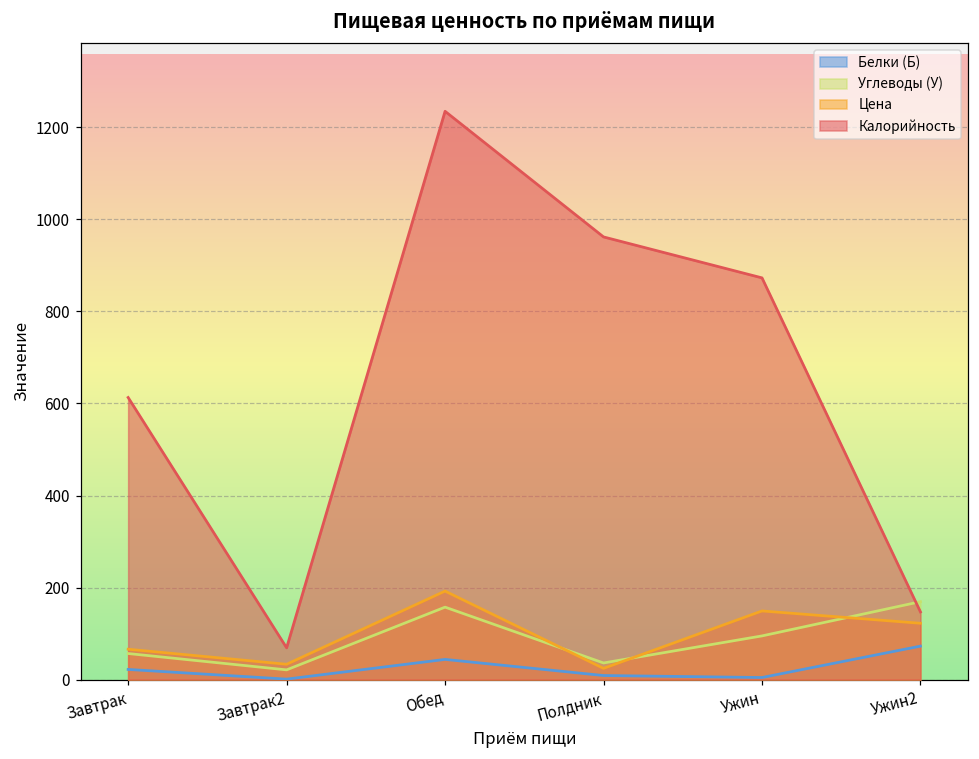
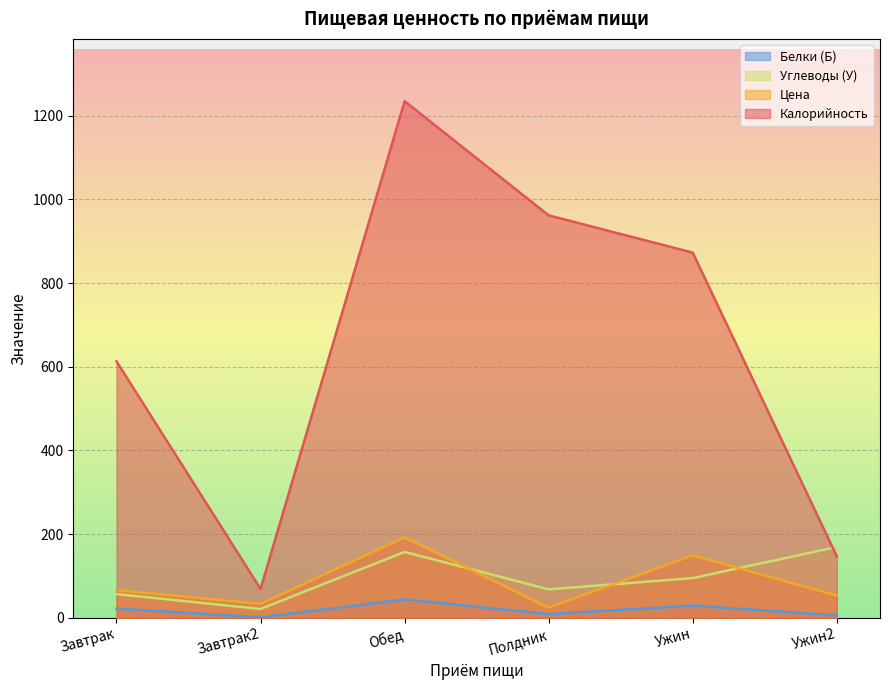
Углеводы (У), Полдник: 40 -> 70
Белки (Б), Ужин: 0 -> 30
Белки (Б), Ужин2: 70 -> 10
Цена, Ужин2: 120 -> 50
